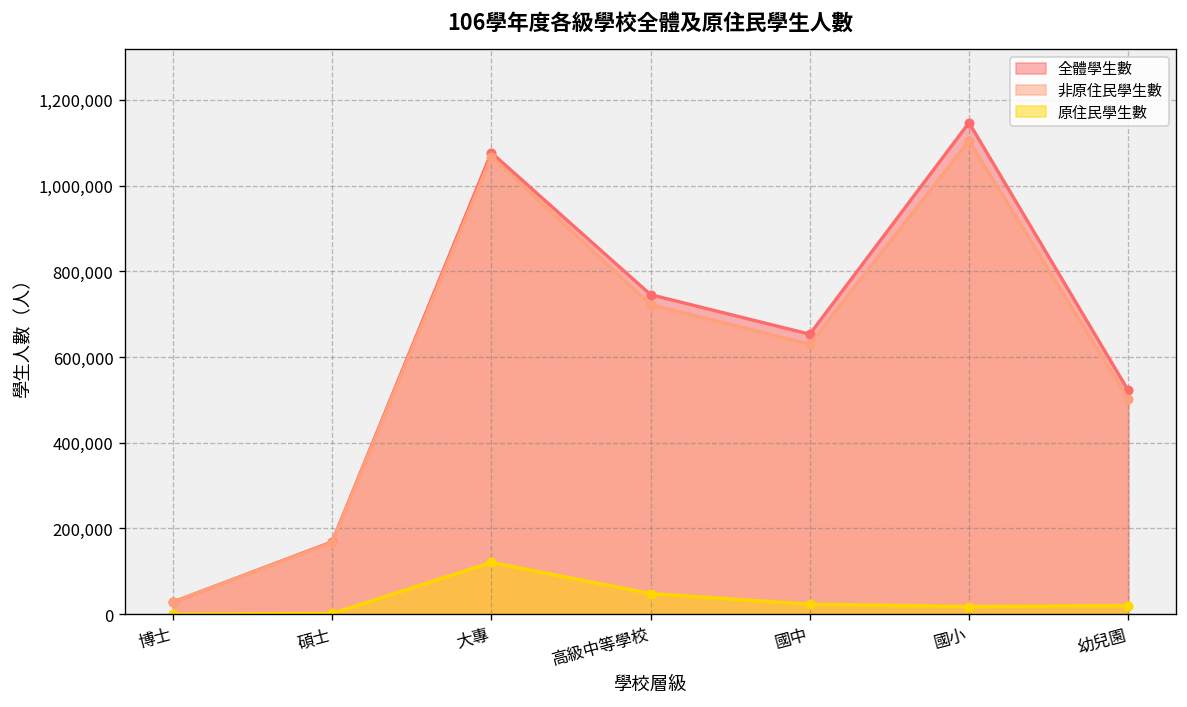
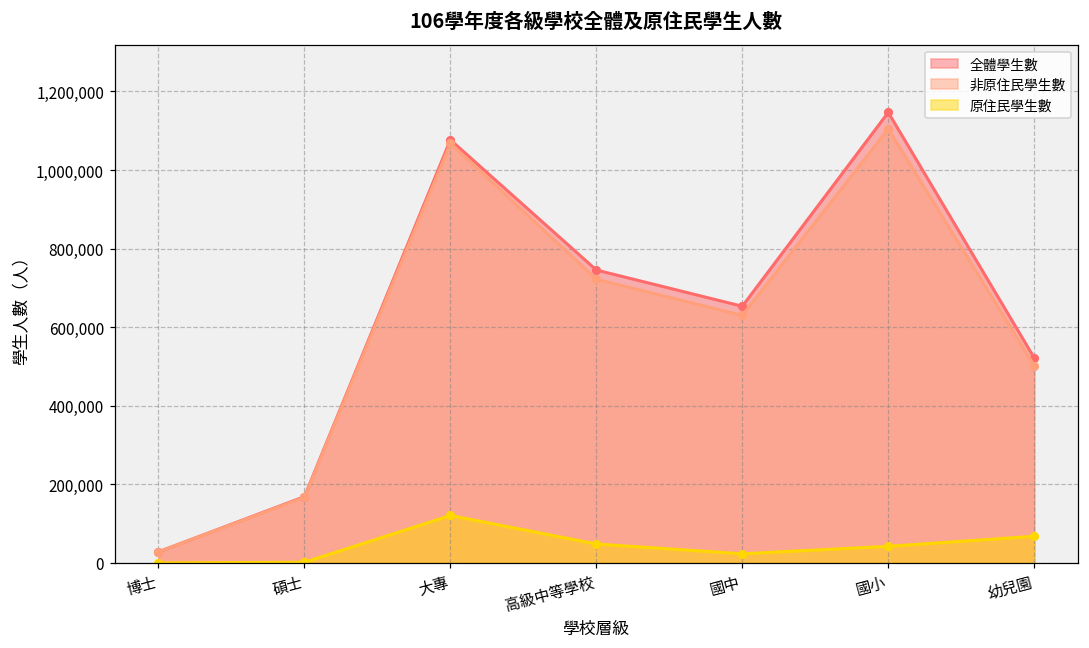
原住民學生數, 國小: 20,000 -> 40,000
原住民學生數, 幼兒園: 20,000 -> 70,000
